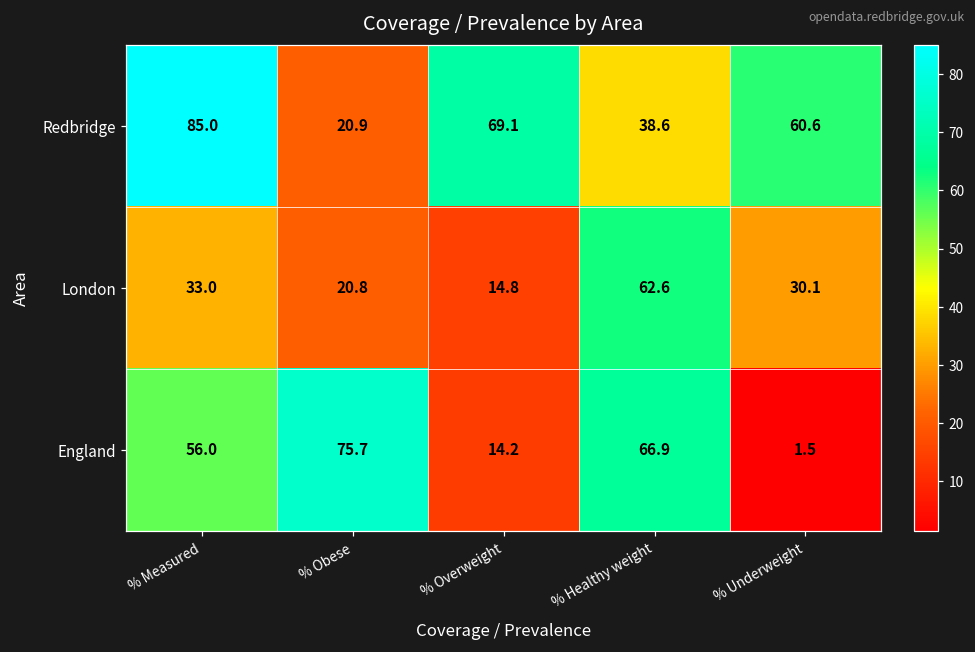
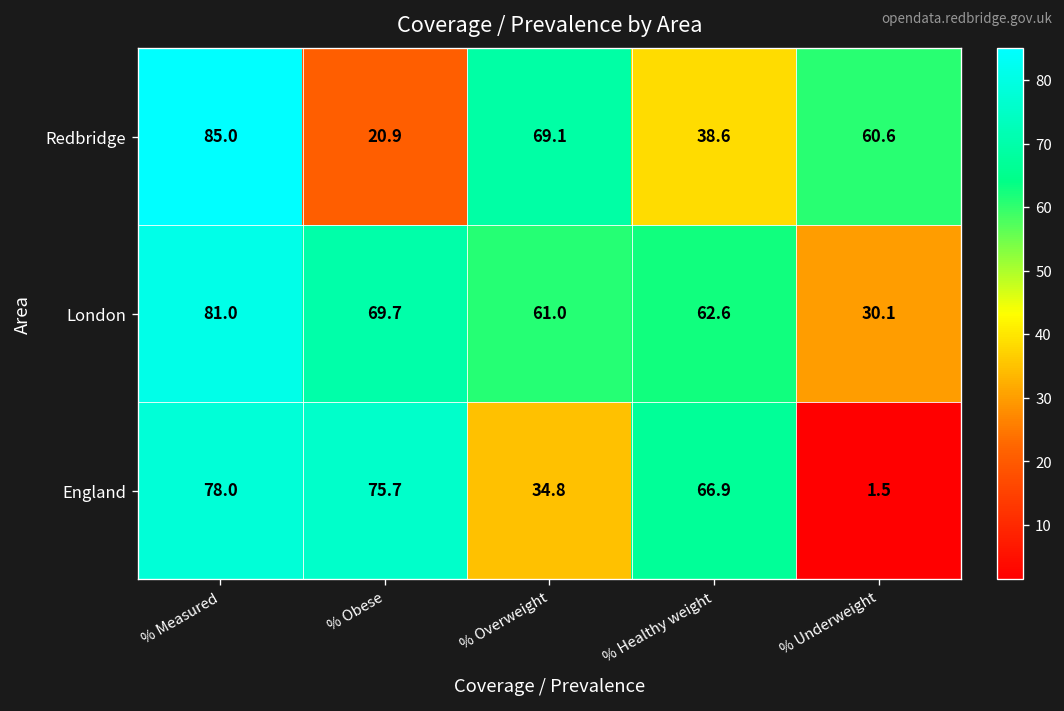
London, % Measured: 33.0 -> 81.0
London, % Obese: 20.8 -> 69.7
London, % Overweight: 14.8 -> 61.0
England, % Measured: 56.0 -> 78.0
England, % Overweight: 14.2 -> 34.8
